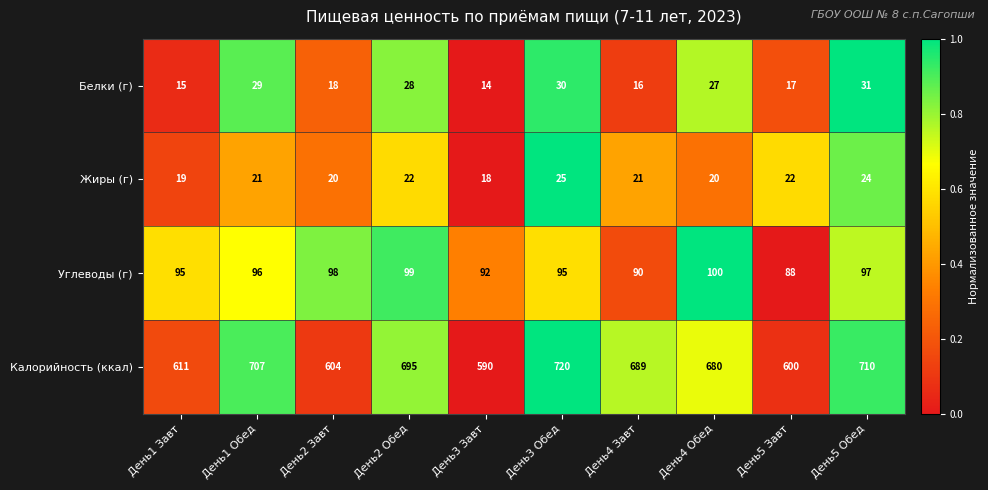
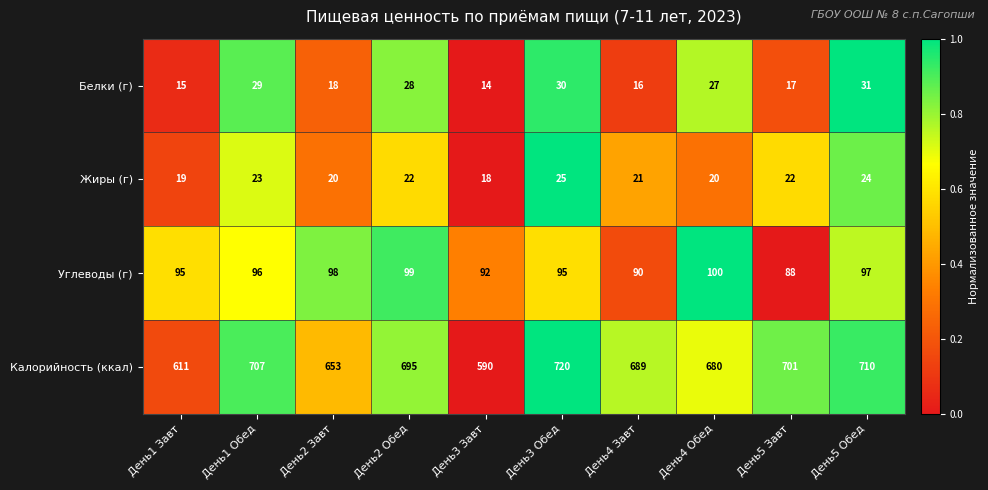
Жиры (г), День1 Обед: 21 -> 23
Калорийность (ккал), День2 Завт: 604 -> 653
Калорийность (ккал), День5 Завт: 600 -> 701
